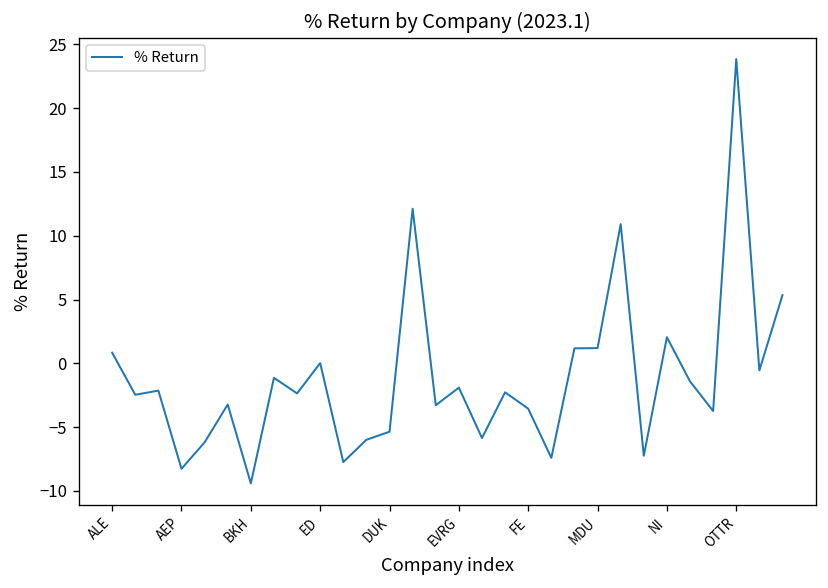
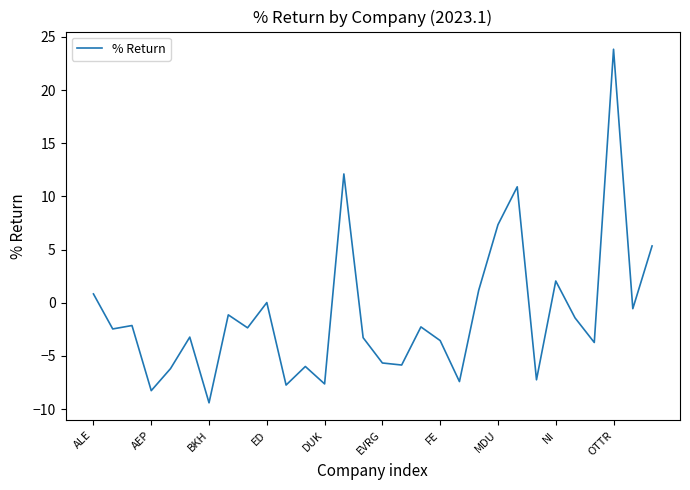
DUK: -5.4 -> -7.6
EVRG: -1.9 -> -5.7
MDU: 1.2 -> 7.3
